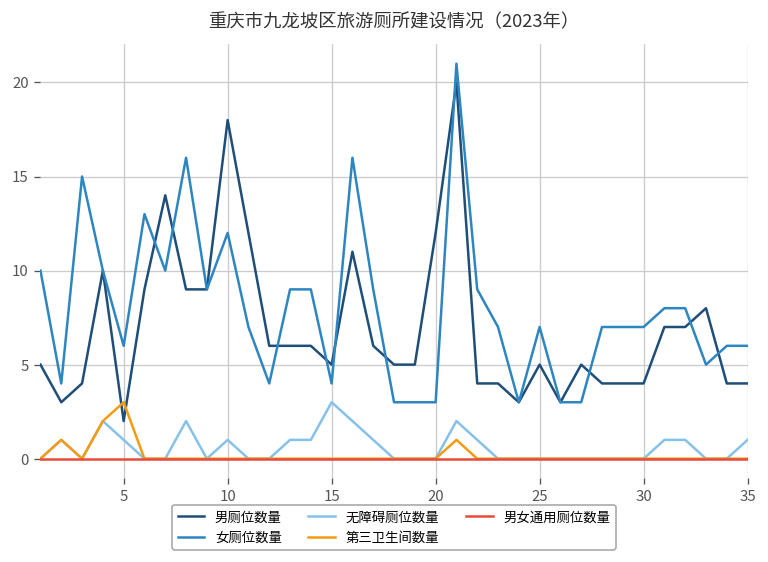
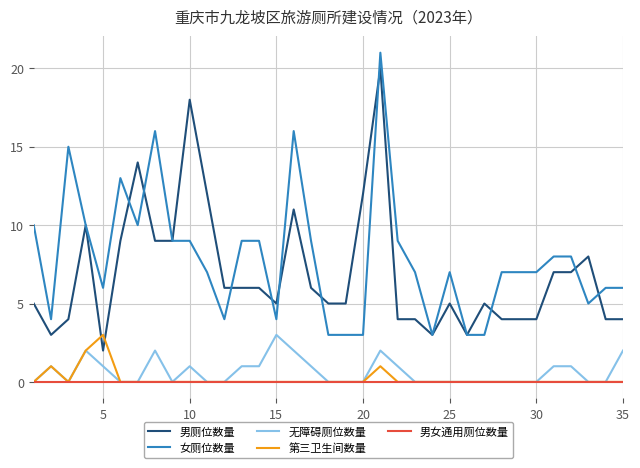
女厕位数量, 10: 12 -> 9
无障碍厕位数量, 35: 1 -> 2
